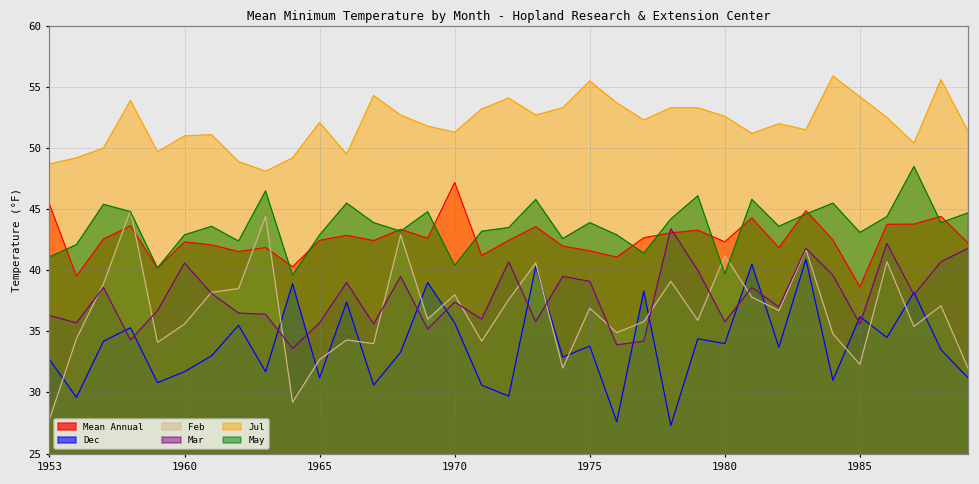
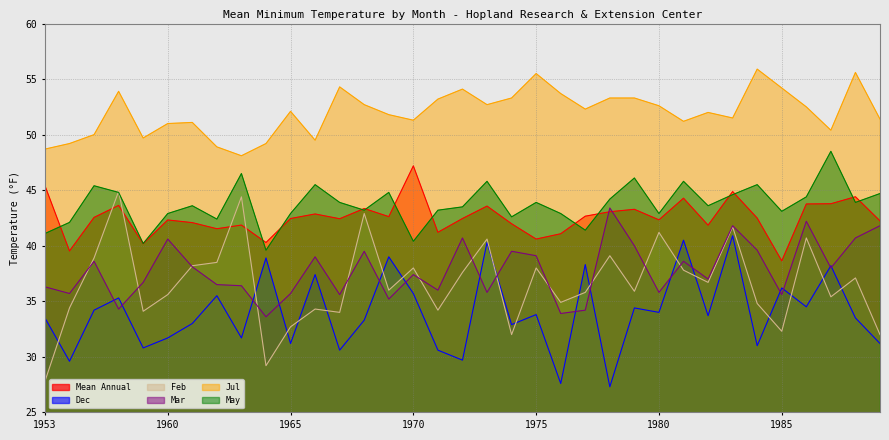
Dec, 1953: 32.7 -> 33.5
Mean Annual, 1975: 41.6 -> 40.6
Feb, 1975: 36.9 -> 38.0
May, 1980: 39.7 -> 42.9
